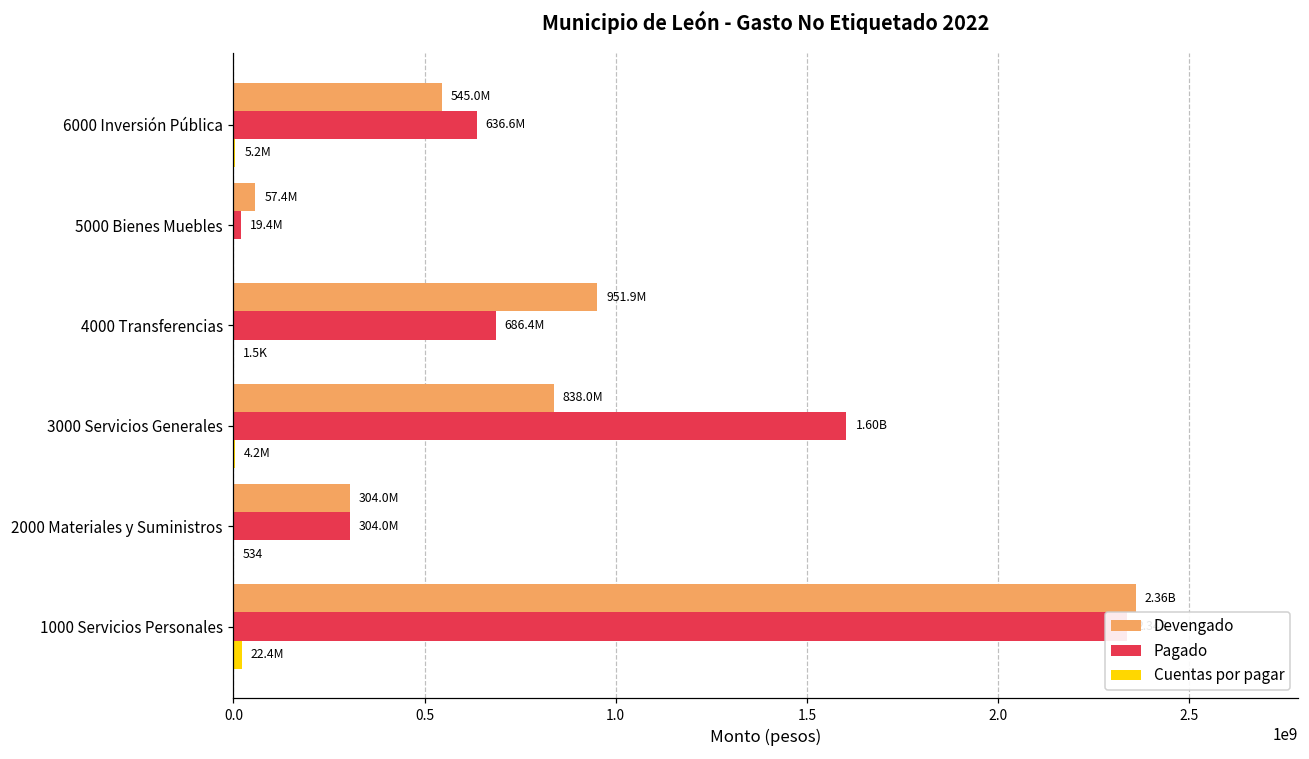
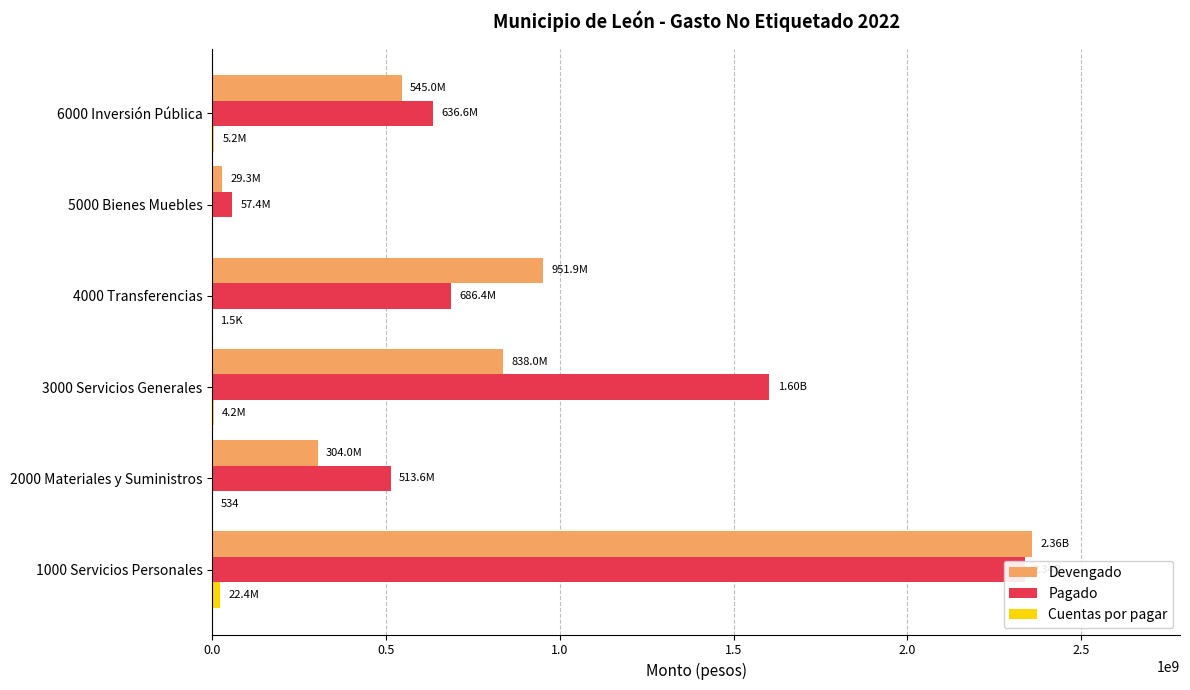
Devengado, 5000 Bienes Muebles: 57.4M -> 29.3M
Pagado, 5000 Bienes Muebles: 19.4M -> 57.4M
Pagado, 2000 Materiales y Suministros: 304.0M -> 513.6M
